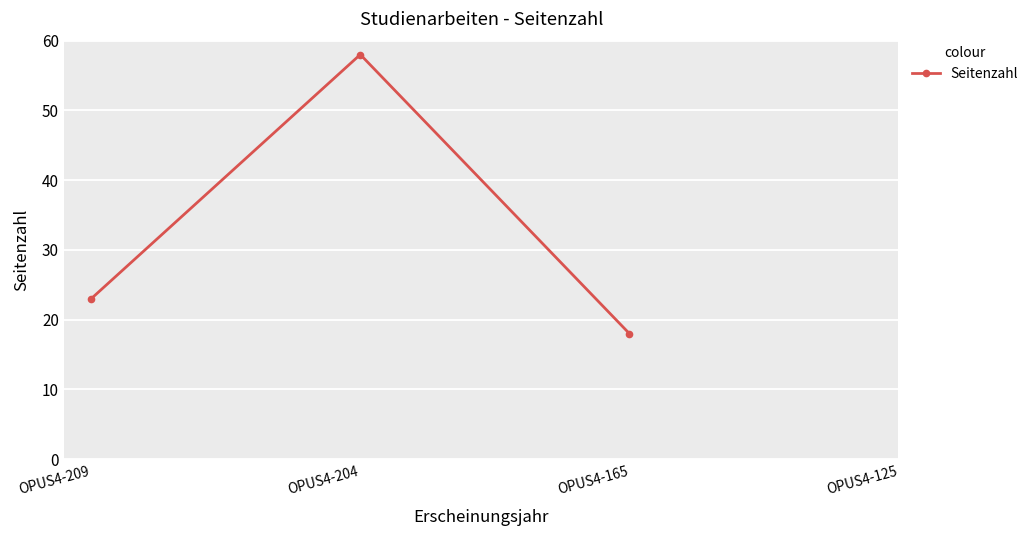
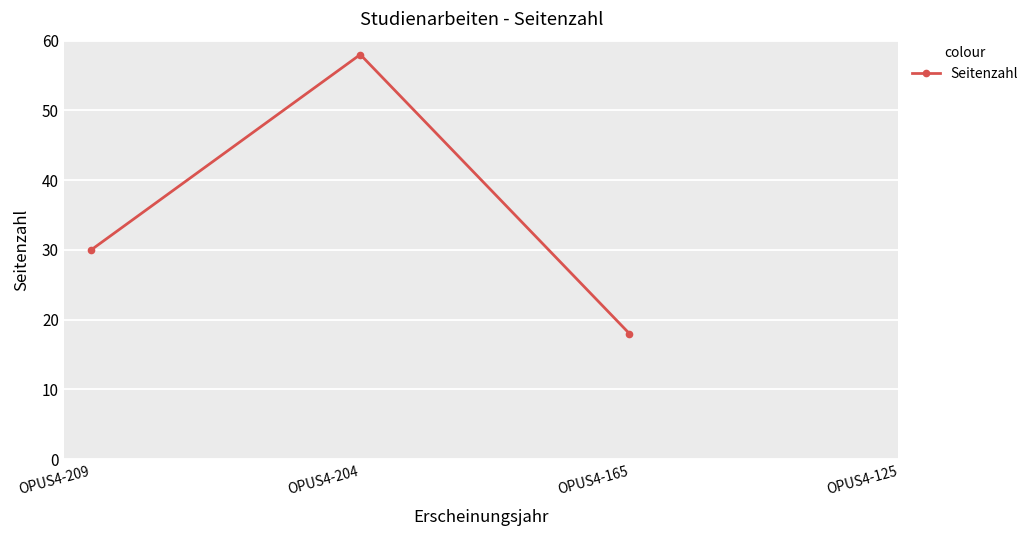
OPUS4-209: 23 -> 30
